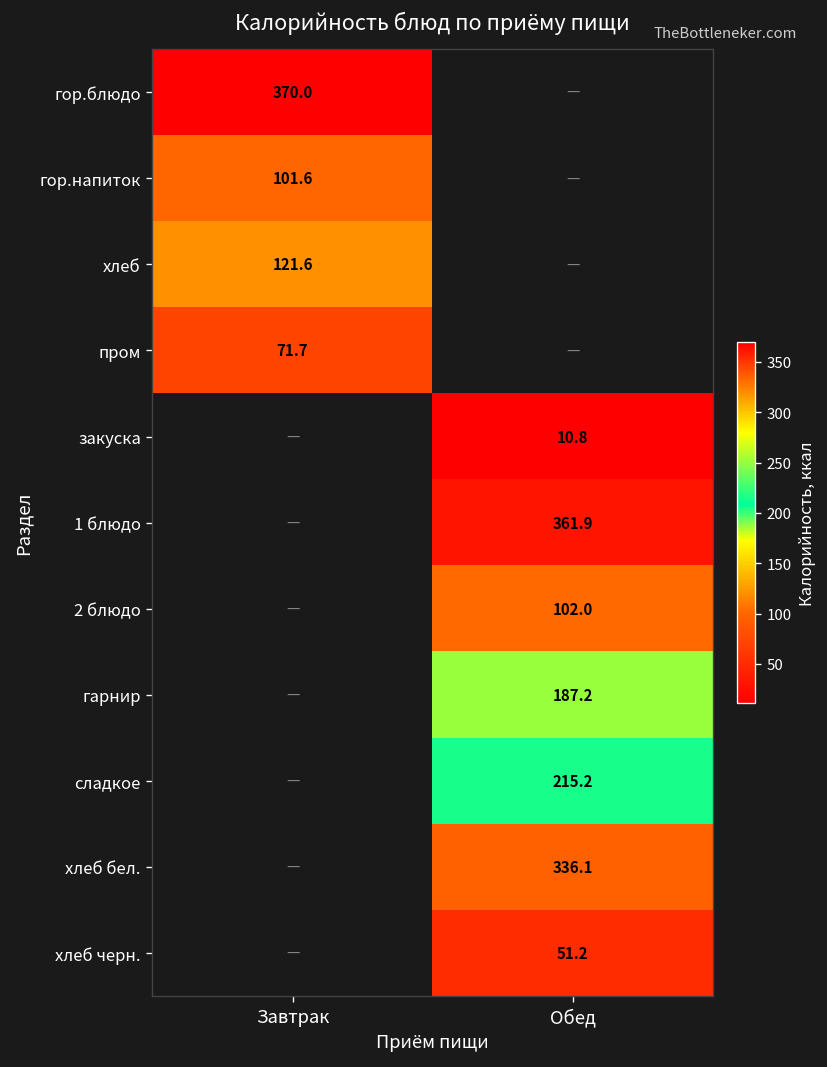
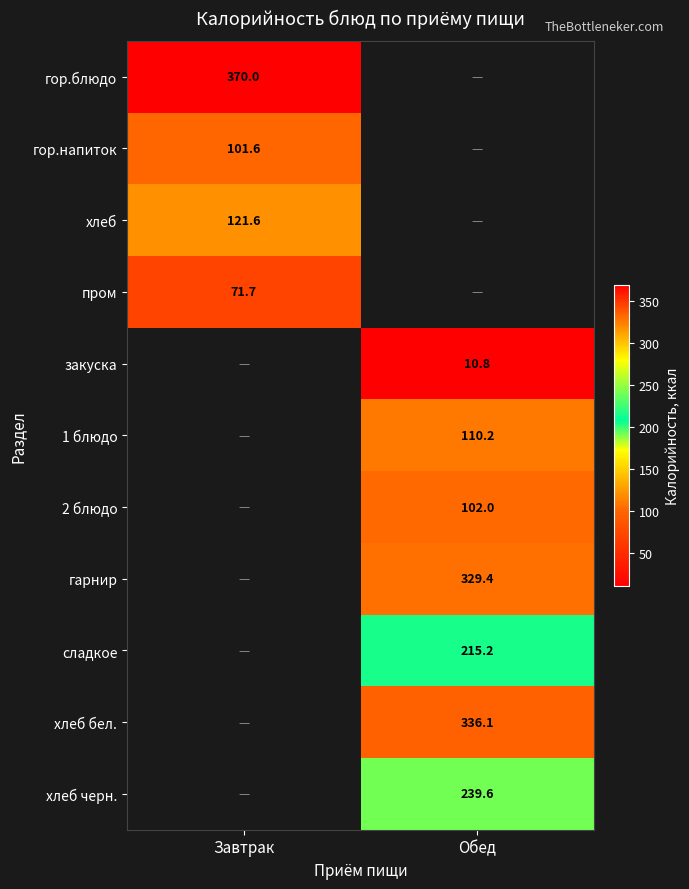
1 блюдо, Обед: 361.9 -> 110.2
гарнир, Обед: 187.2 -> 329.4
хлеб черн., Обед: 51.2 -> 239.6
